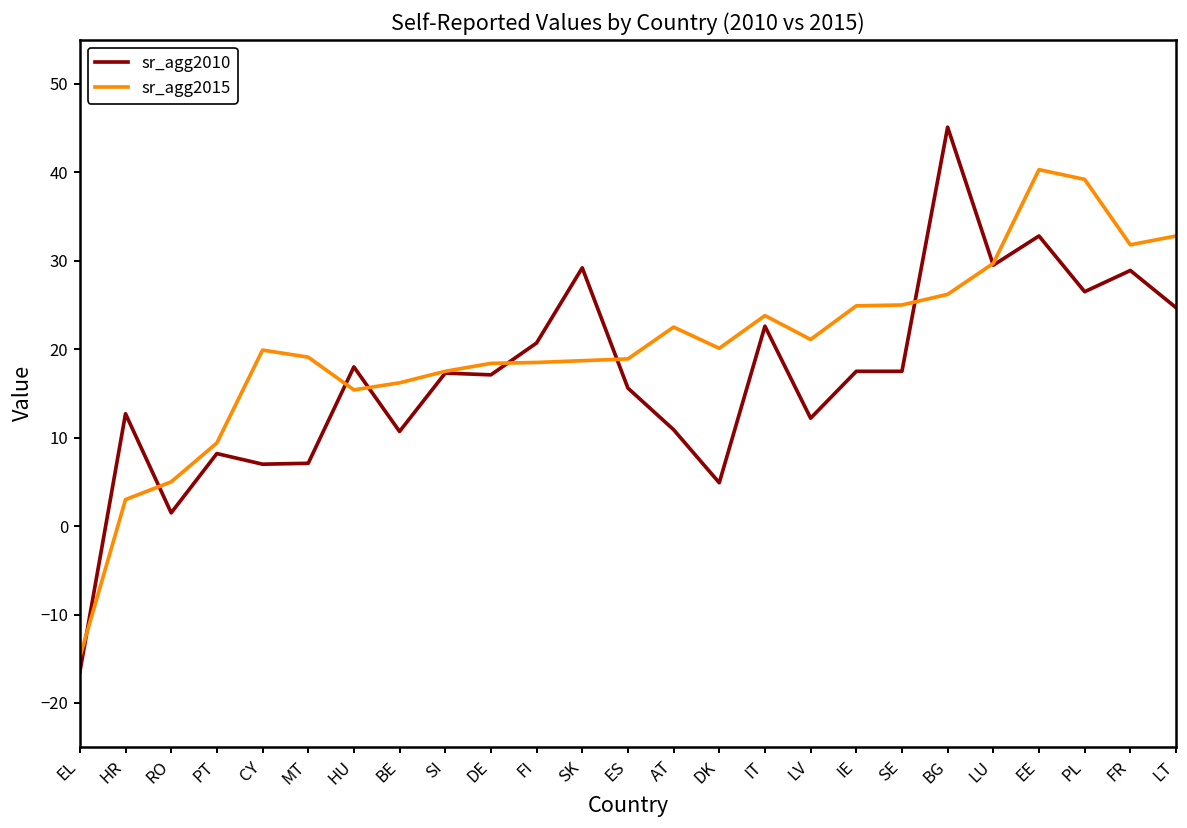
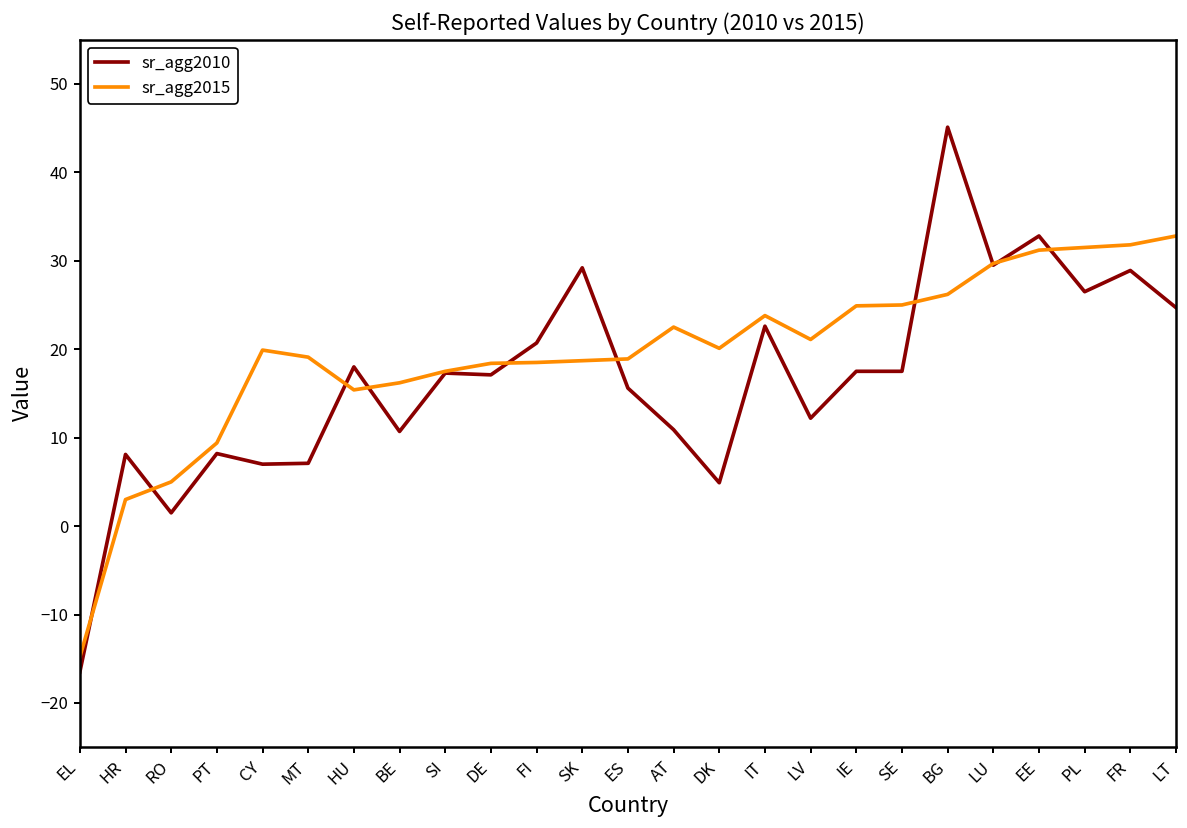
sr_agg2010, HR: 13 -> 8
sr_agg2015, EE: 40 -> 31
sr_agg2015, PL: 39 -> 32
